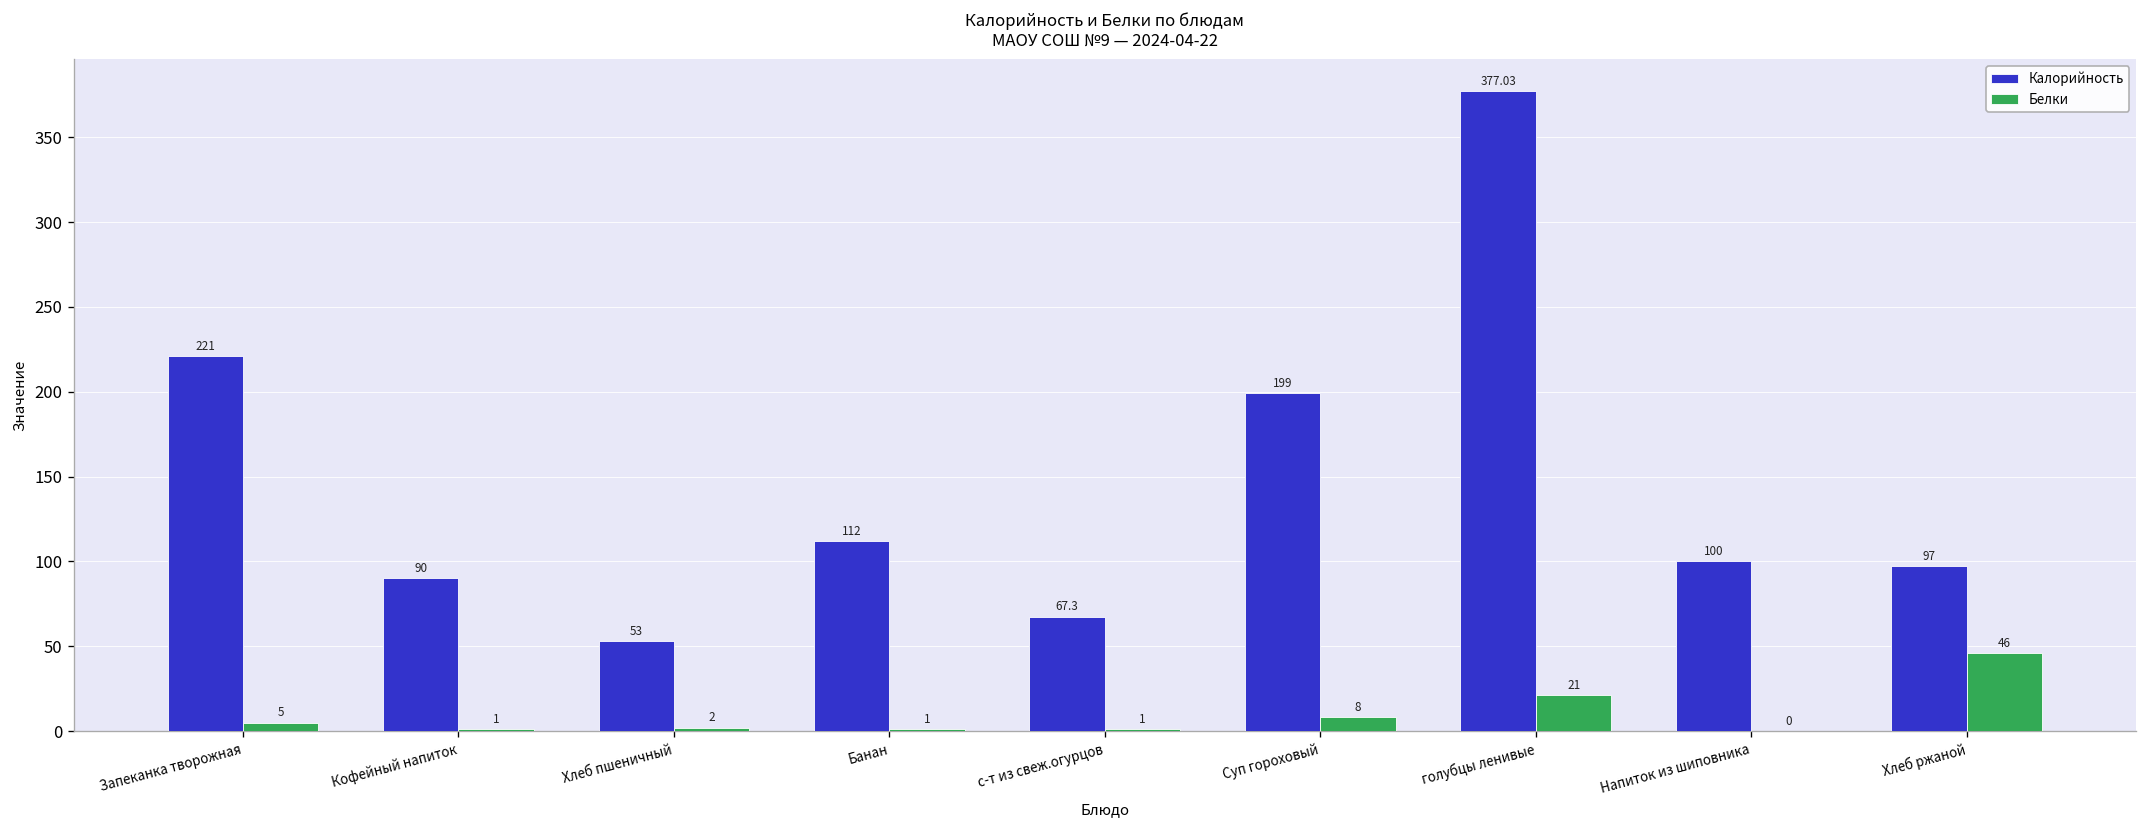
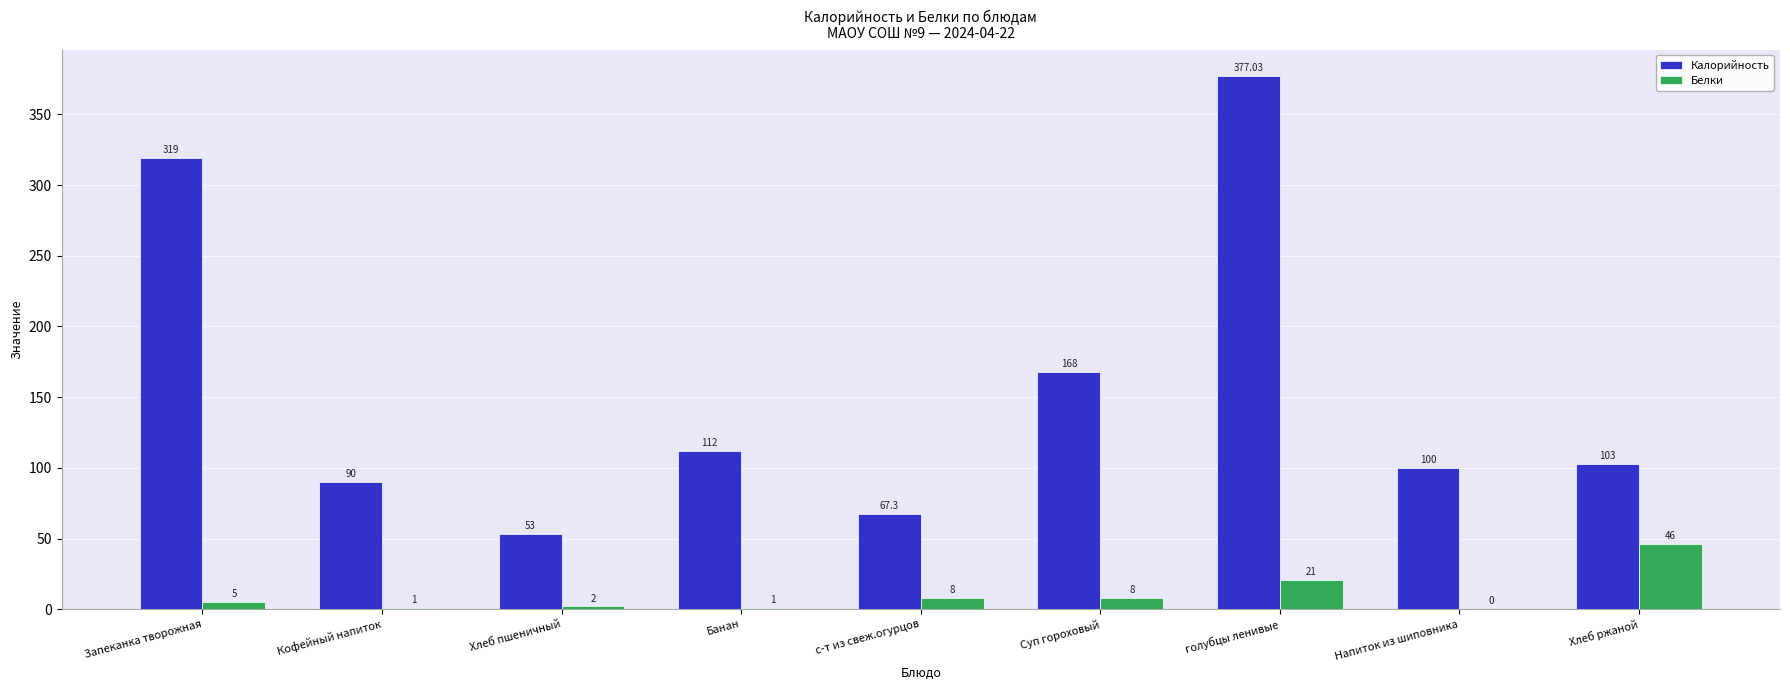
Калорийность, Запеканка творожная: 221 -> 319
Белки, с-т из свеж.огурцов: 1 -> 8
Калорийность, Суп гороховый: 199 -> 168
Калорийность, Хлеб ржаной: 97 -> 103
